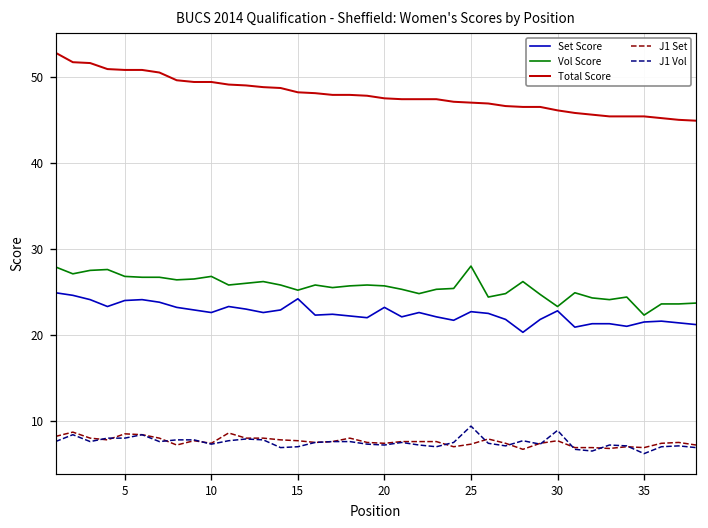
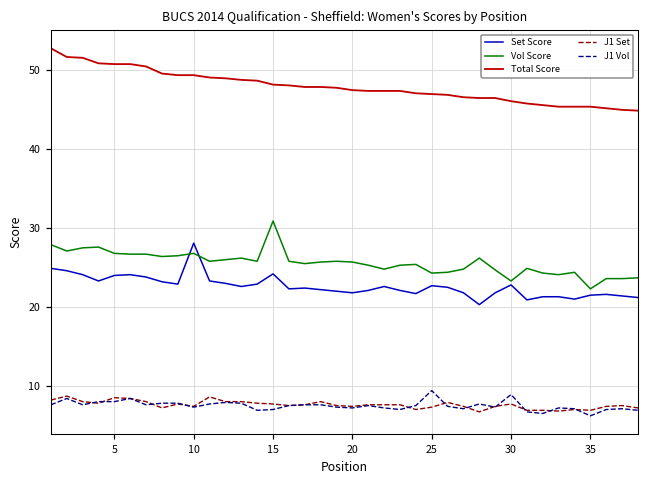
Set Score, 10: 23 -> 28
Vol Score, 15: 25 -> 31
Set Score, 20: 23 -> 22
Vol Score, 25: 28 -> 24
